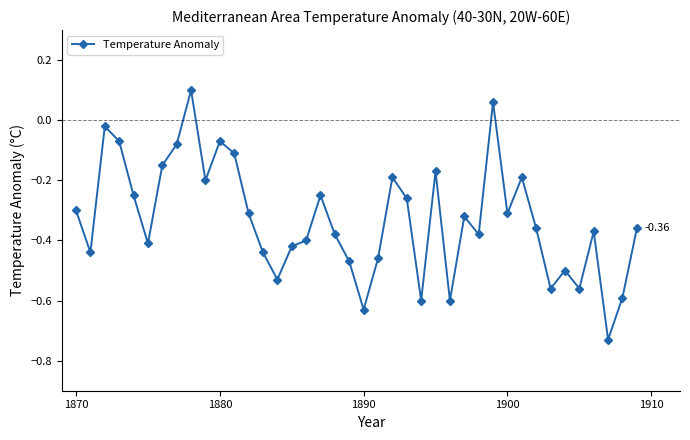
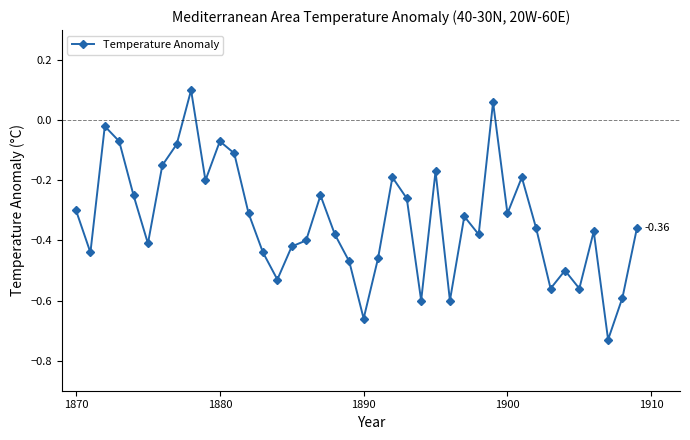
1890: -0.63 -> -0.66
